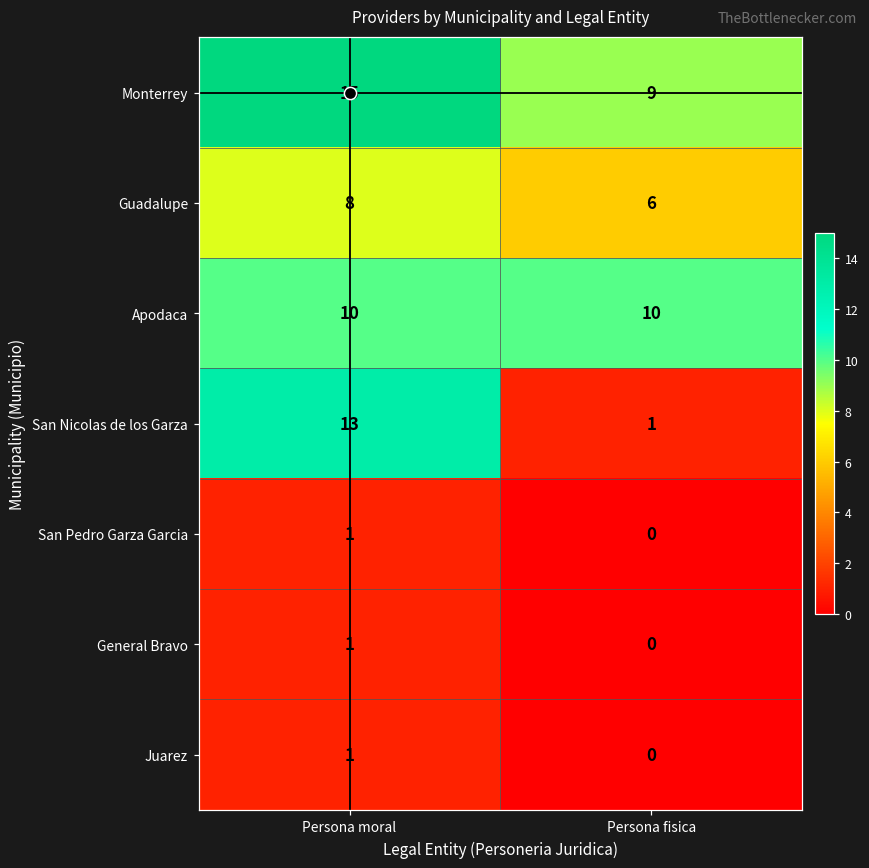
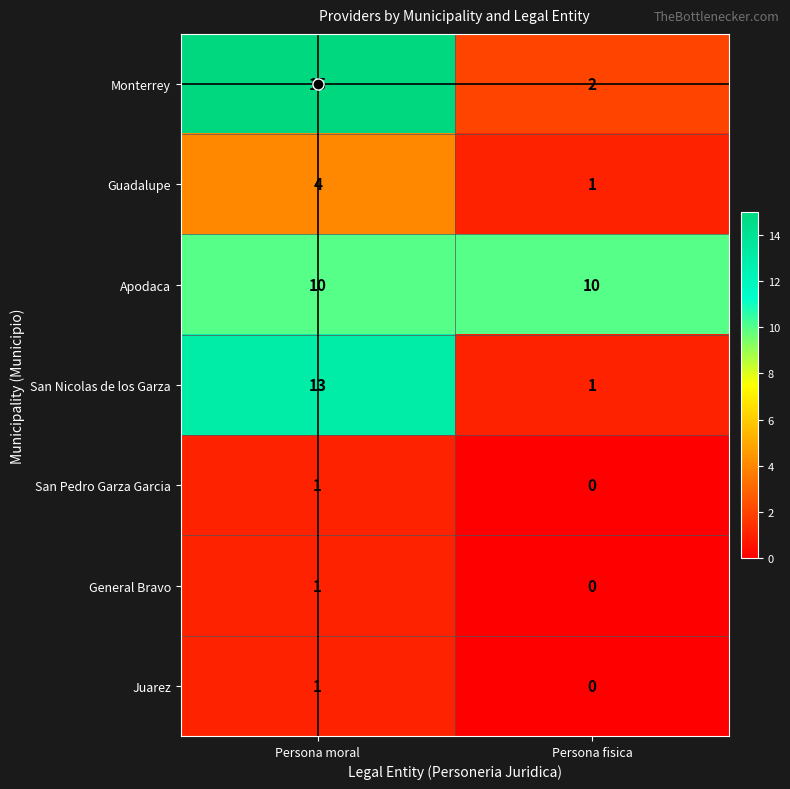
Monterrey, Persona fisica: 9 -> 2
Guadalupe, Persona moral: 8 -> 4
Guadalupe, Persona fisica: 6 -> 1
